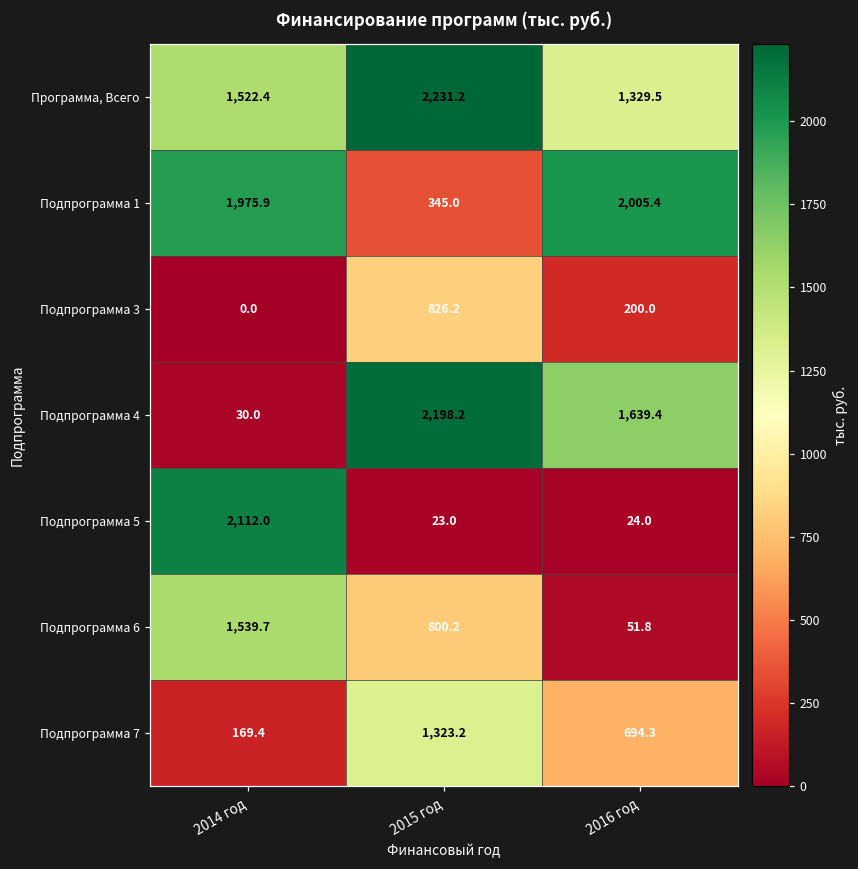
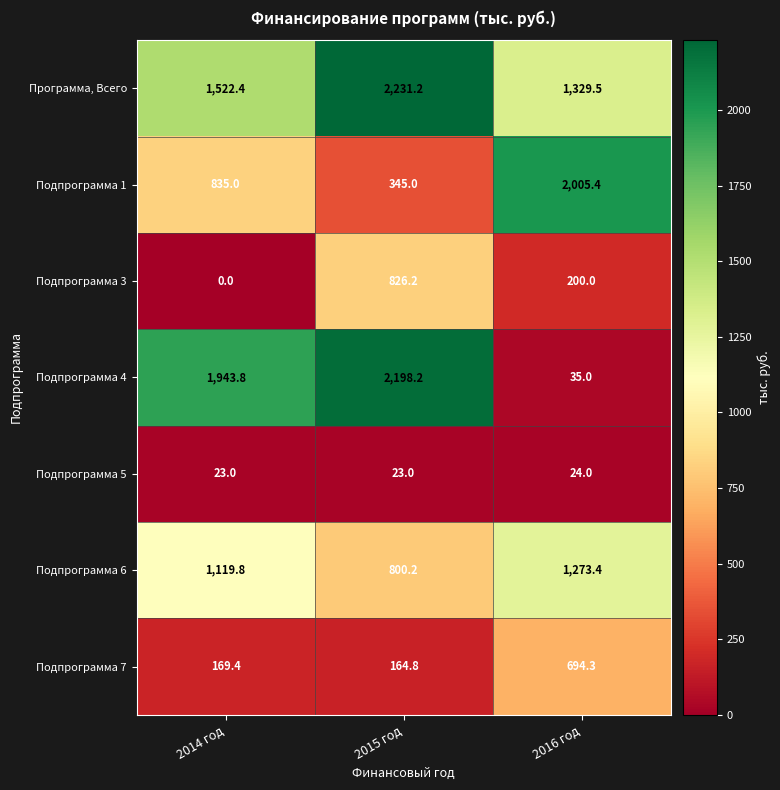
Подпрограмма 1, 2014 год: 1,975.9 -> 835.0
Подпрограмма 4, 2014 год: 30.0 -> 1,943.8
Подпрограмма 4, 2016 год: 1,639.4 -> 35.0
Подпрограмма 5, 2014 год: 2,112.0 -> 23.0
Подпрограмма 6, 2014 год: 1,539.7 -> 1,119.8
Подпрограмма 6, 2016 год: 51.8 -> 1,273.4
Подпрограмма 7, 2015 год: 1,323.2 -> 164.8
